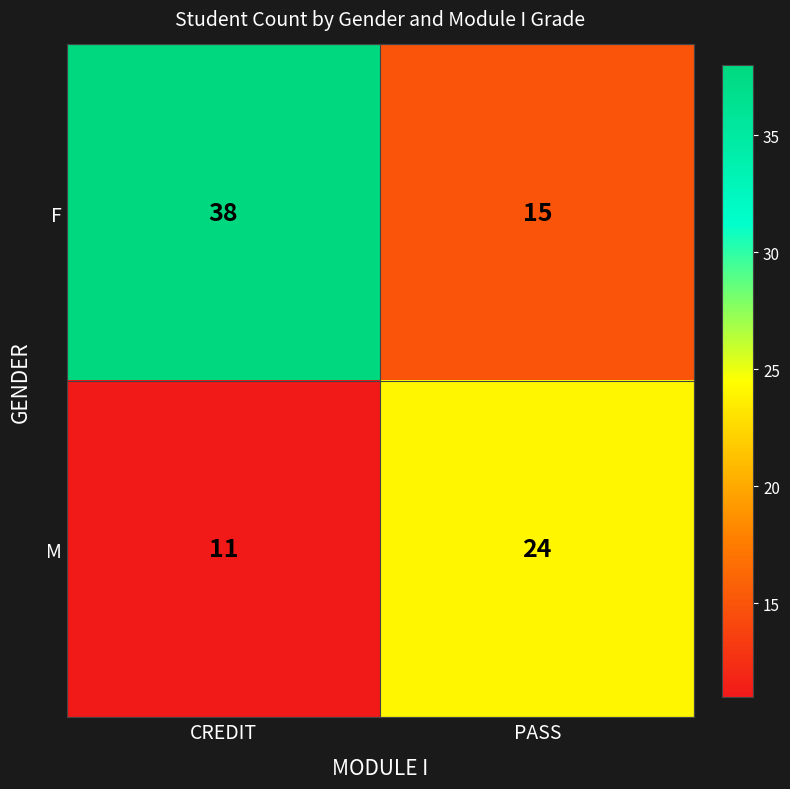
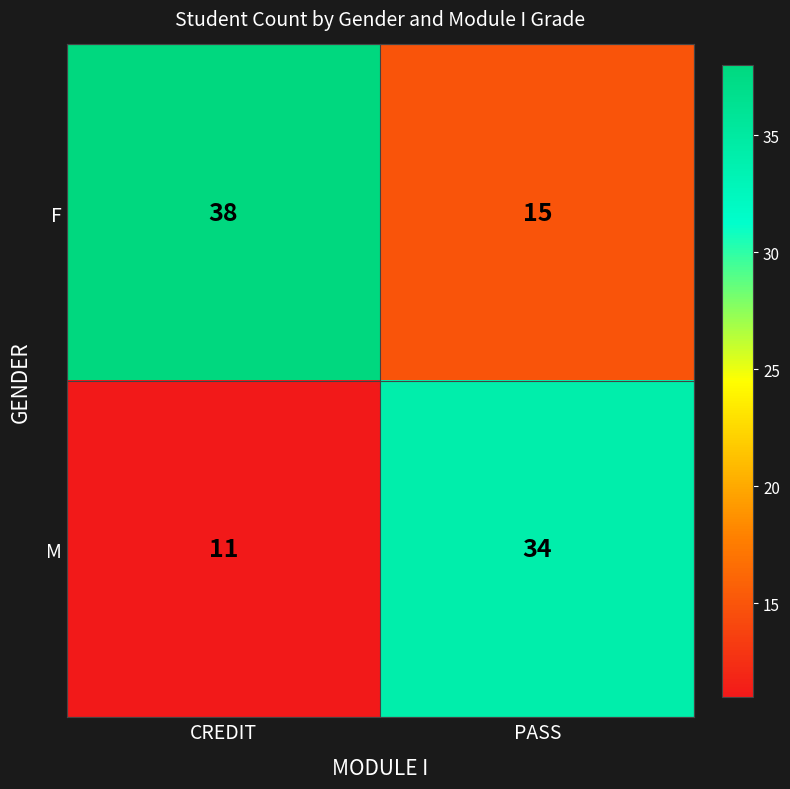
M, PASS: 24 -> 34
